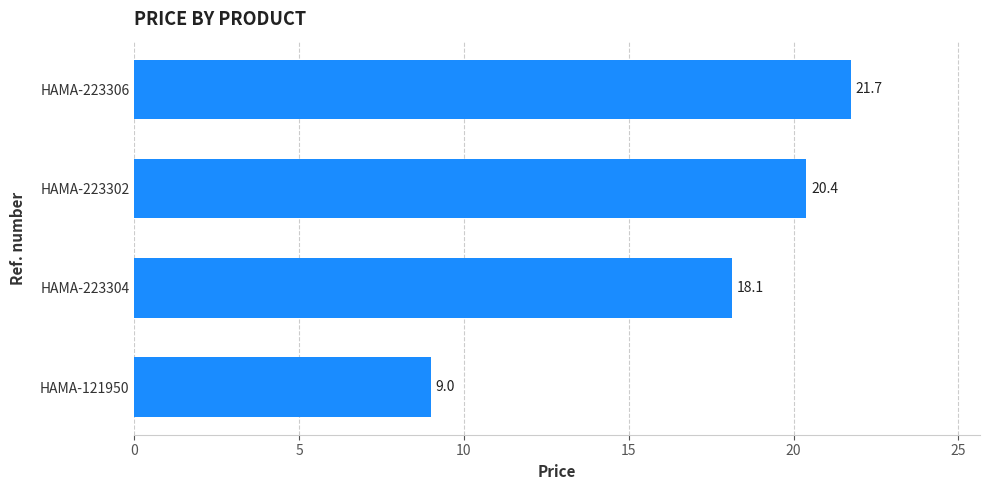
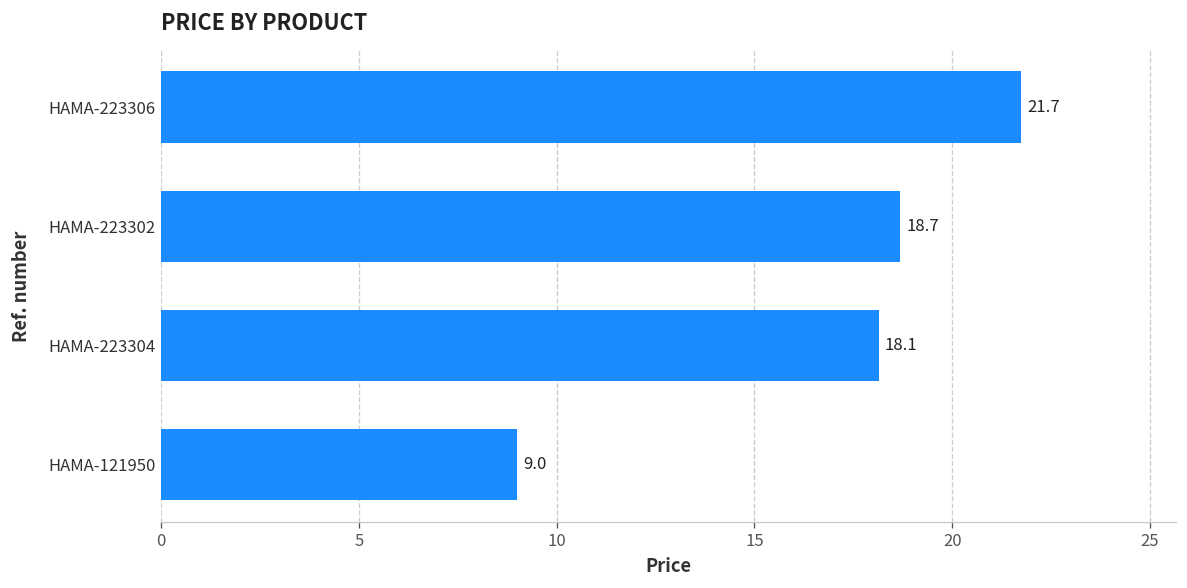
HAMA-223302: 20.4 -> 18.7
